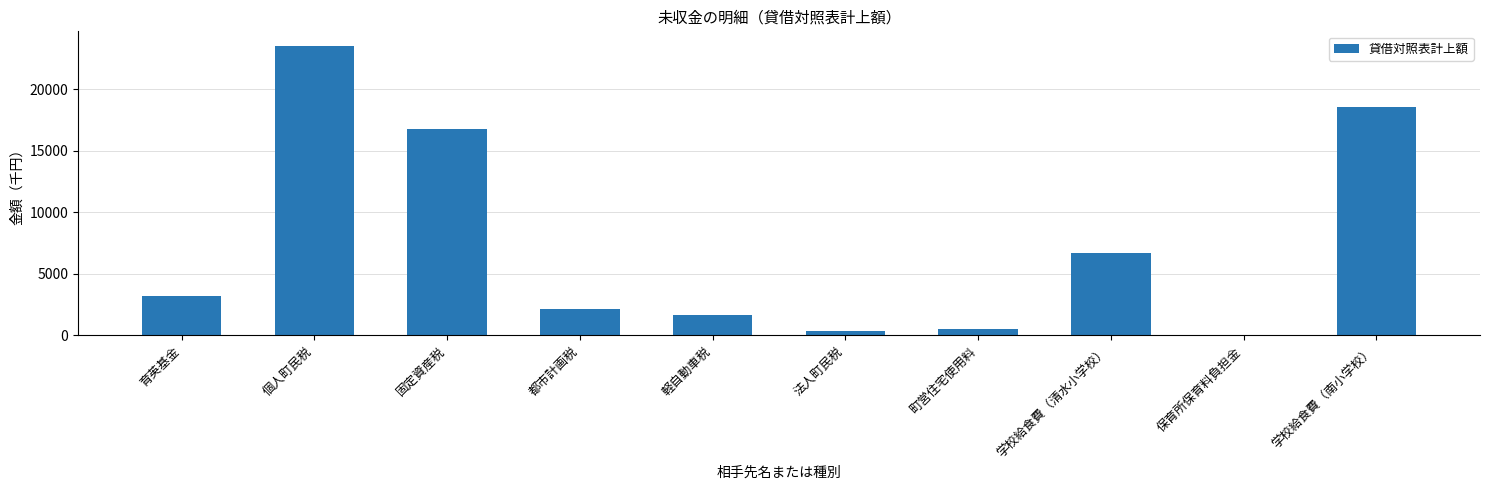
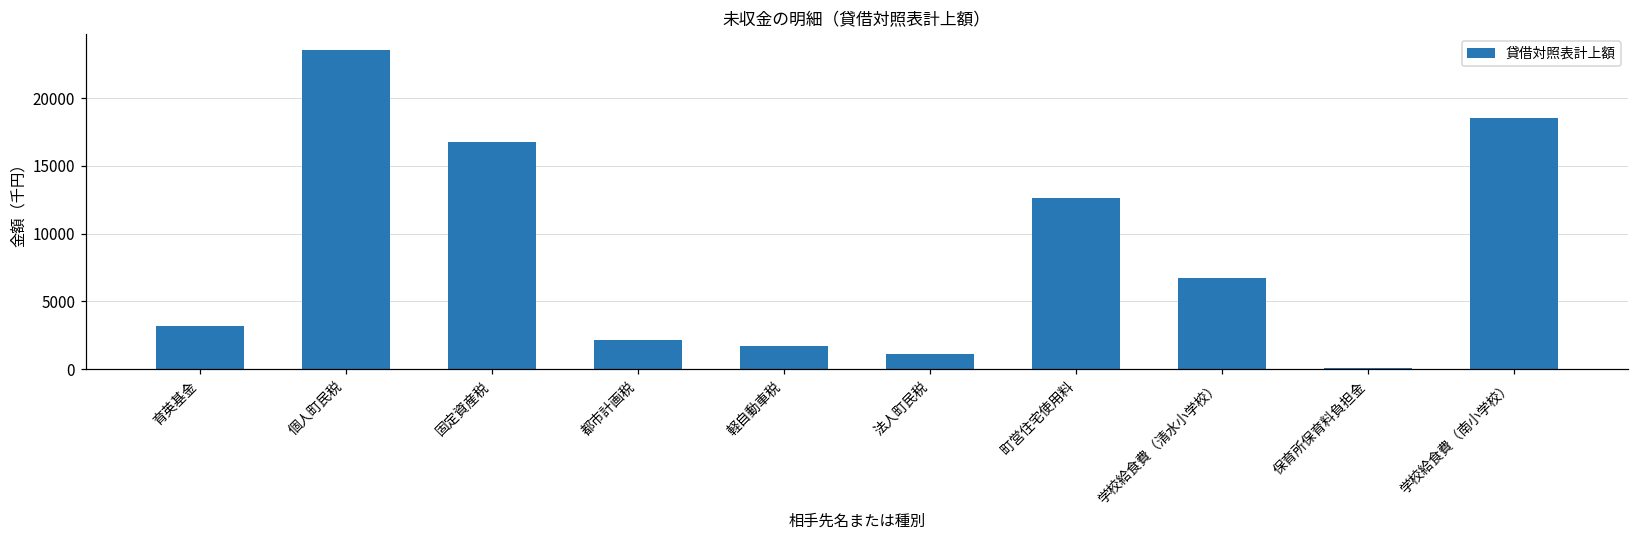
法人町民税: 400 -> 1100
町営住宅使用料: 500 -> 12700
